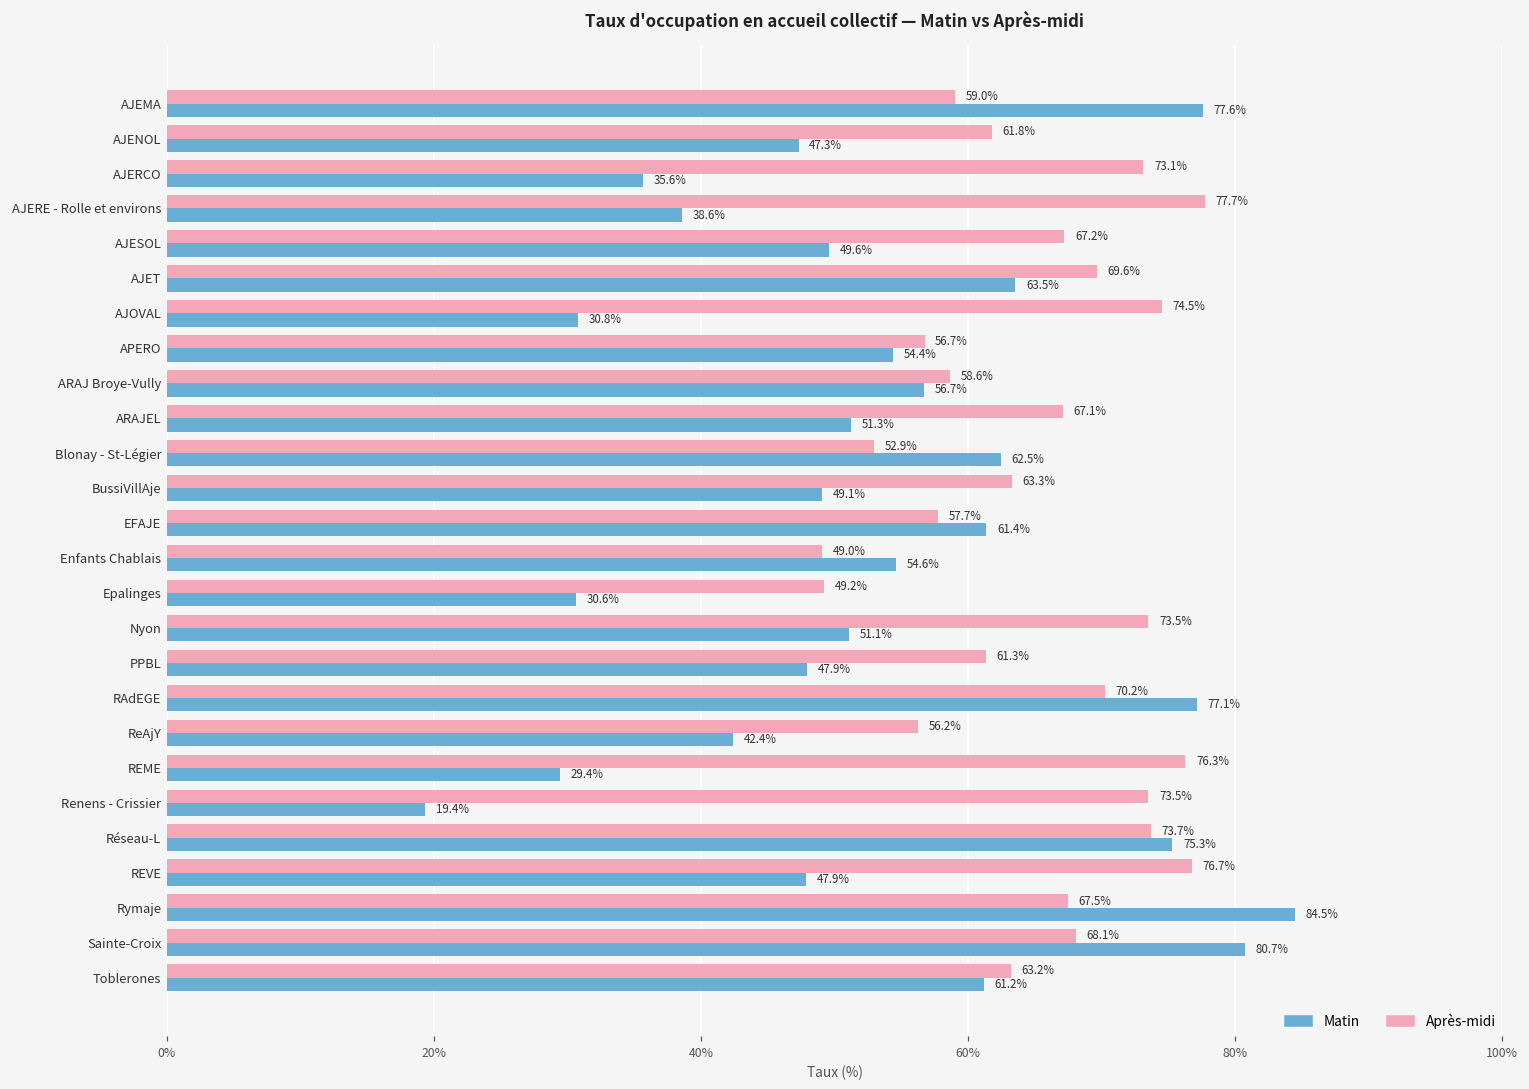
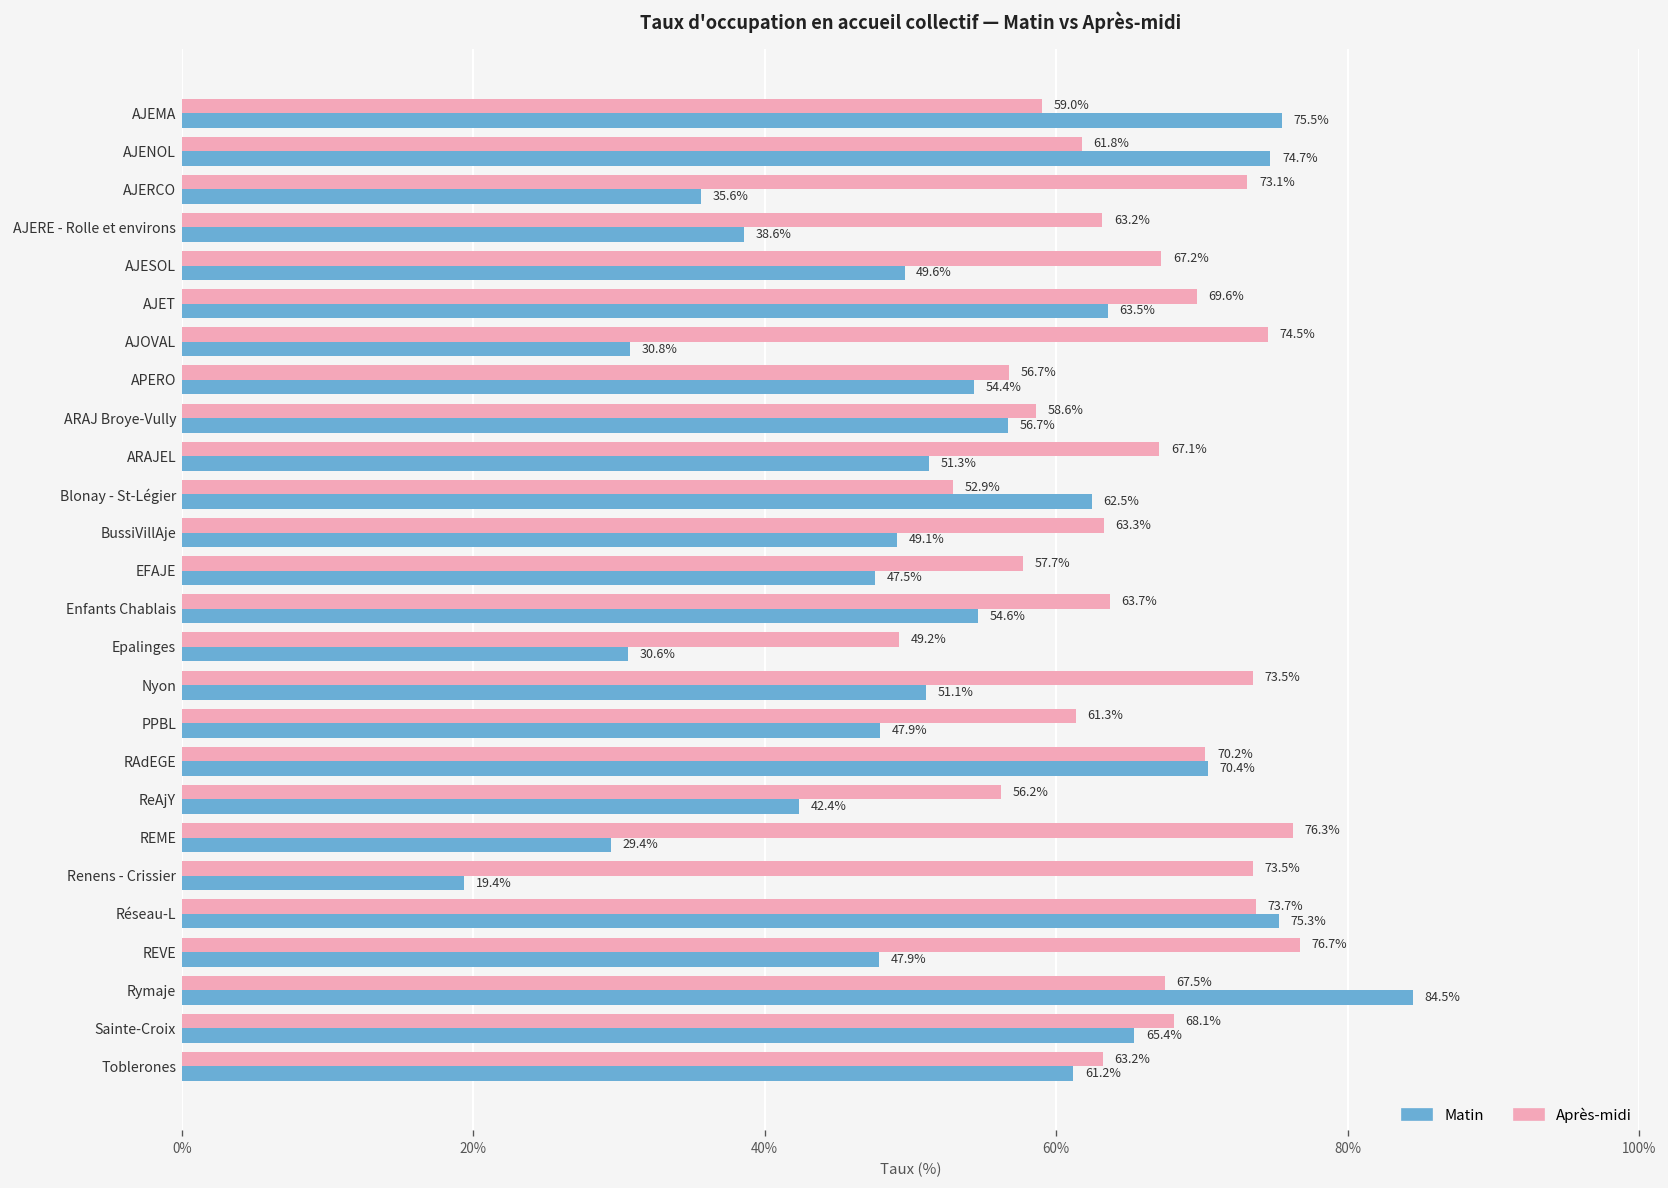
Matin, AJEMA: 77.6% -> 75.5%
Matin, AJENOL: 47.3% -> 74.7%
Après-midi, AJERE - Rolle et environs: 77.7% -> 63.2%
Matin, EFAJE: 61.4% -> 47.5%
Après-midi, Enfants Chablais: 49.0% -> 63.7%
Matin, RAdEGE: 77.1% -> 70.4%
Matin, Sainte-Croix: 80.7% -> 65.4%
